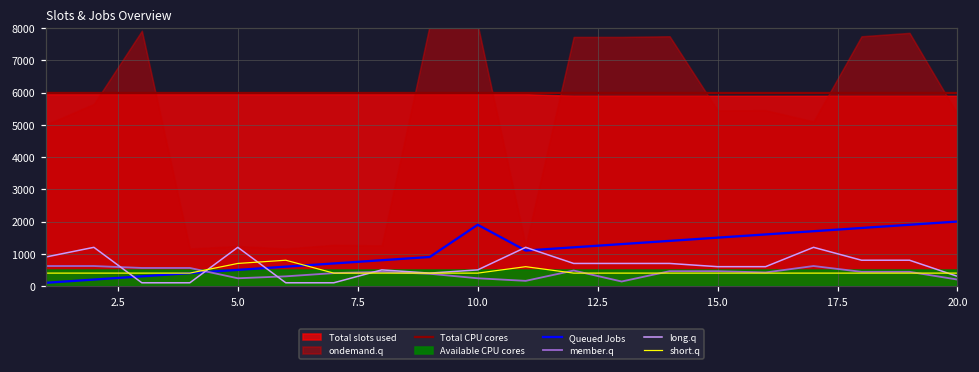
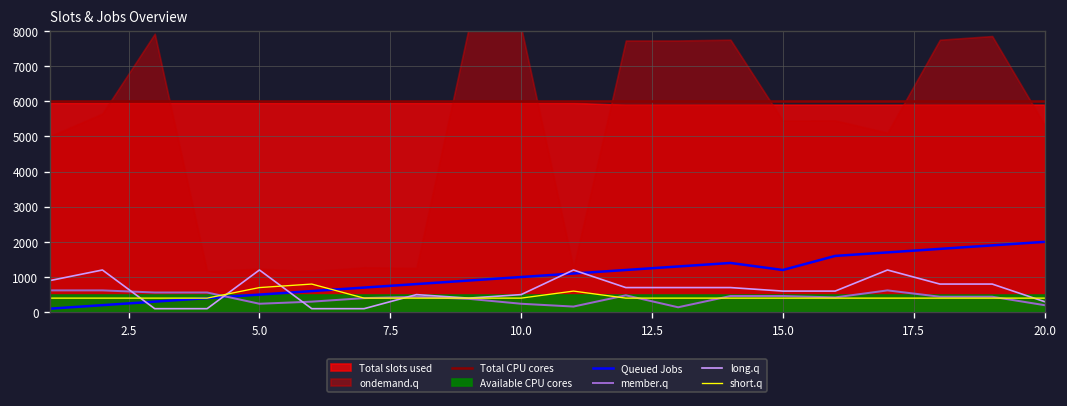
Queued Jobs, 10.0: 1900 -> 1000
Queued Jobs, 15.0: 1500 -> 1200
